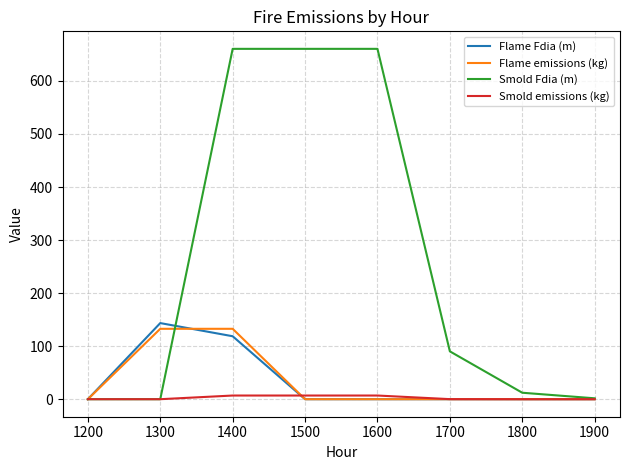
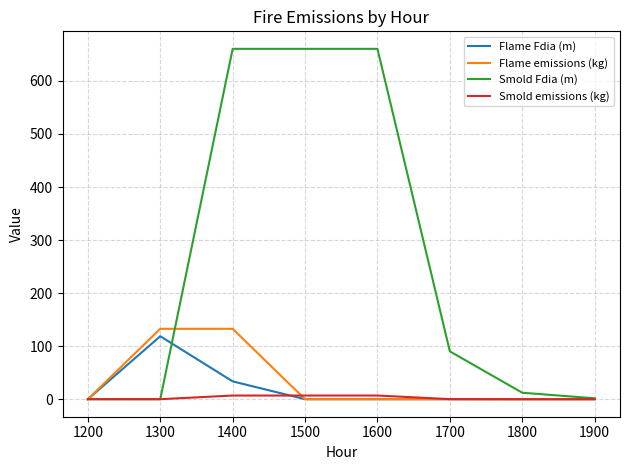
Flame Fdia (m), 1300: 140 -> 120
Flame Fdia (m), 1400: 120 -> 30
